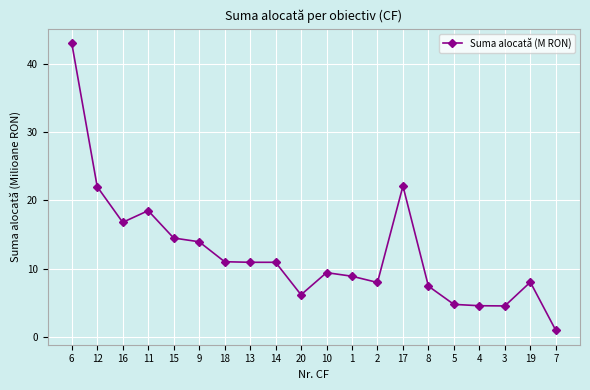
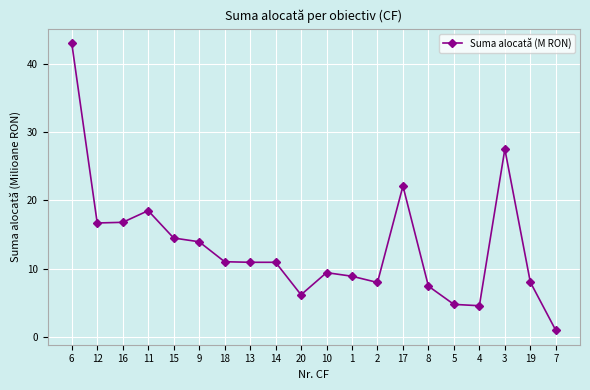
12: 22 -> 17
3: 5 -> 27
